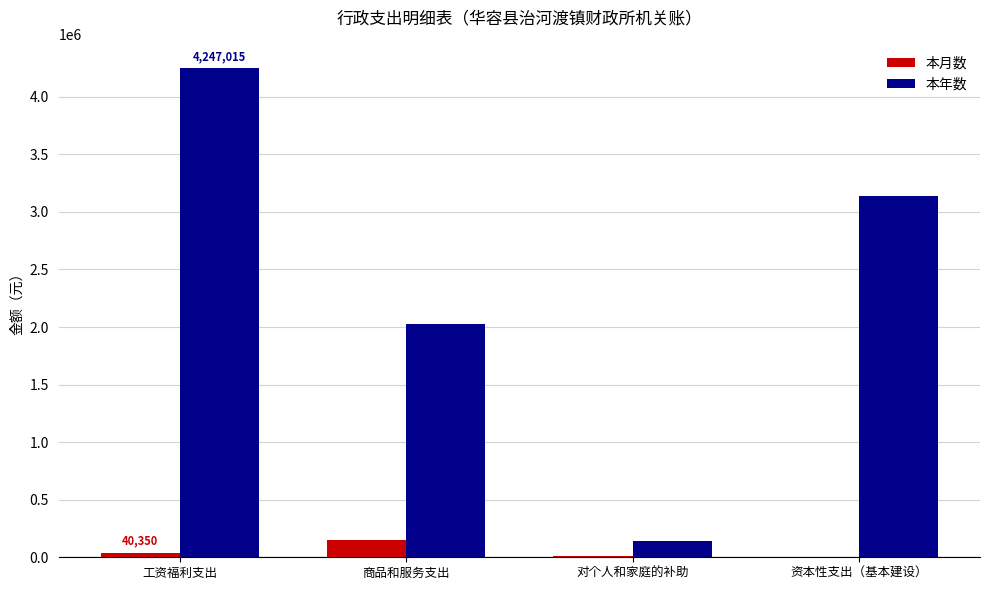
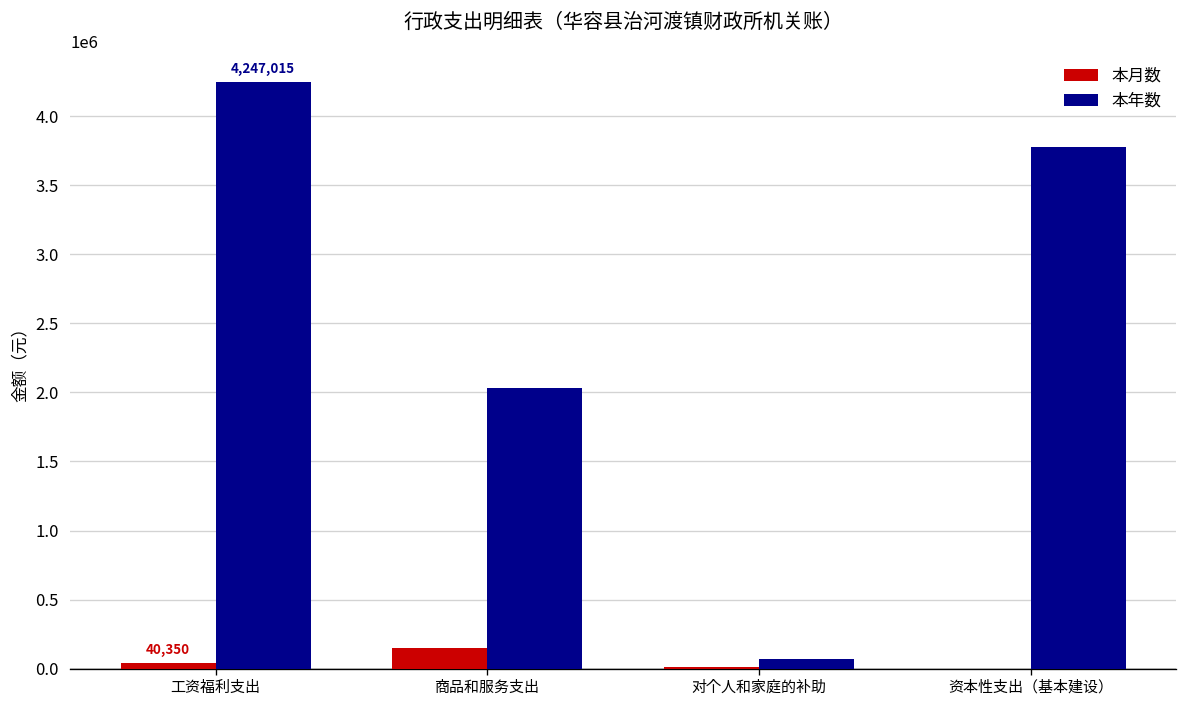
本年数, 对个人和家庭的补助: 140000 -> 70000
本年数, 资本性支出（基本建设）: 3140000 -> 3780000
